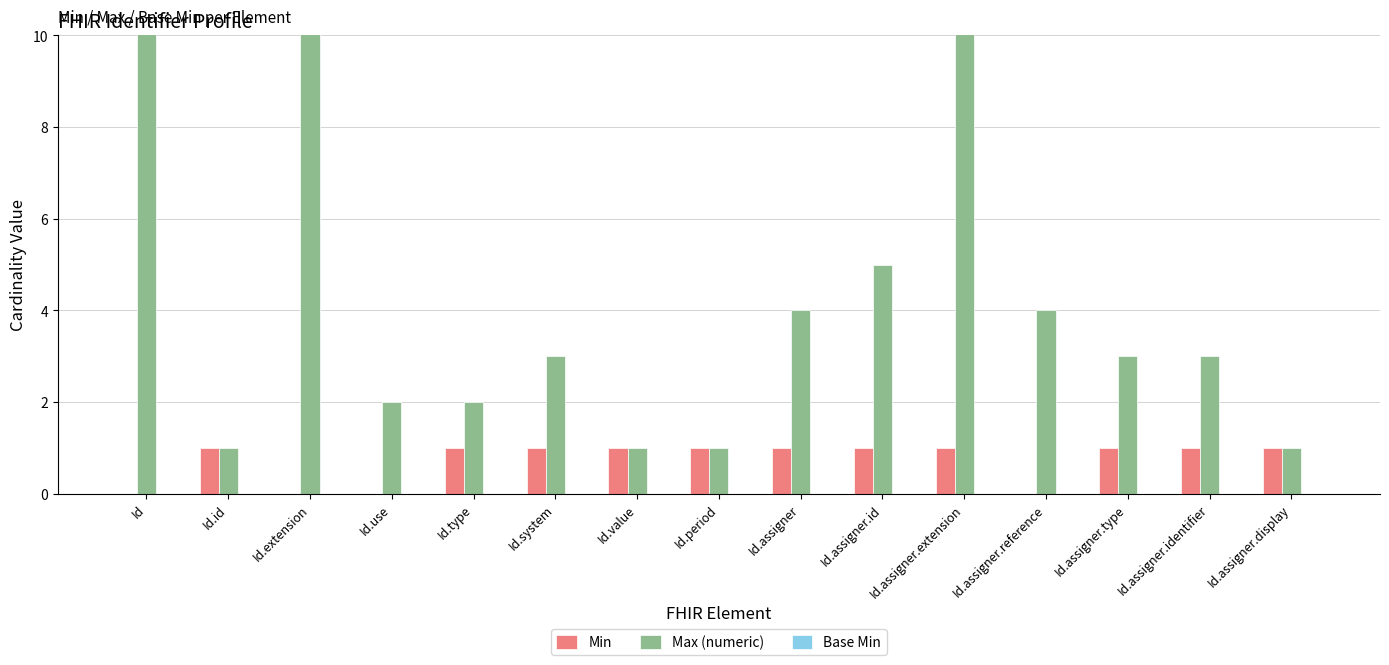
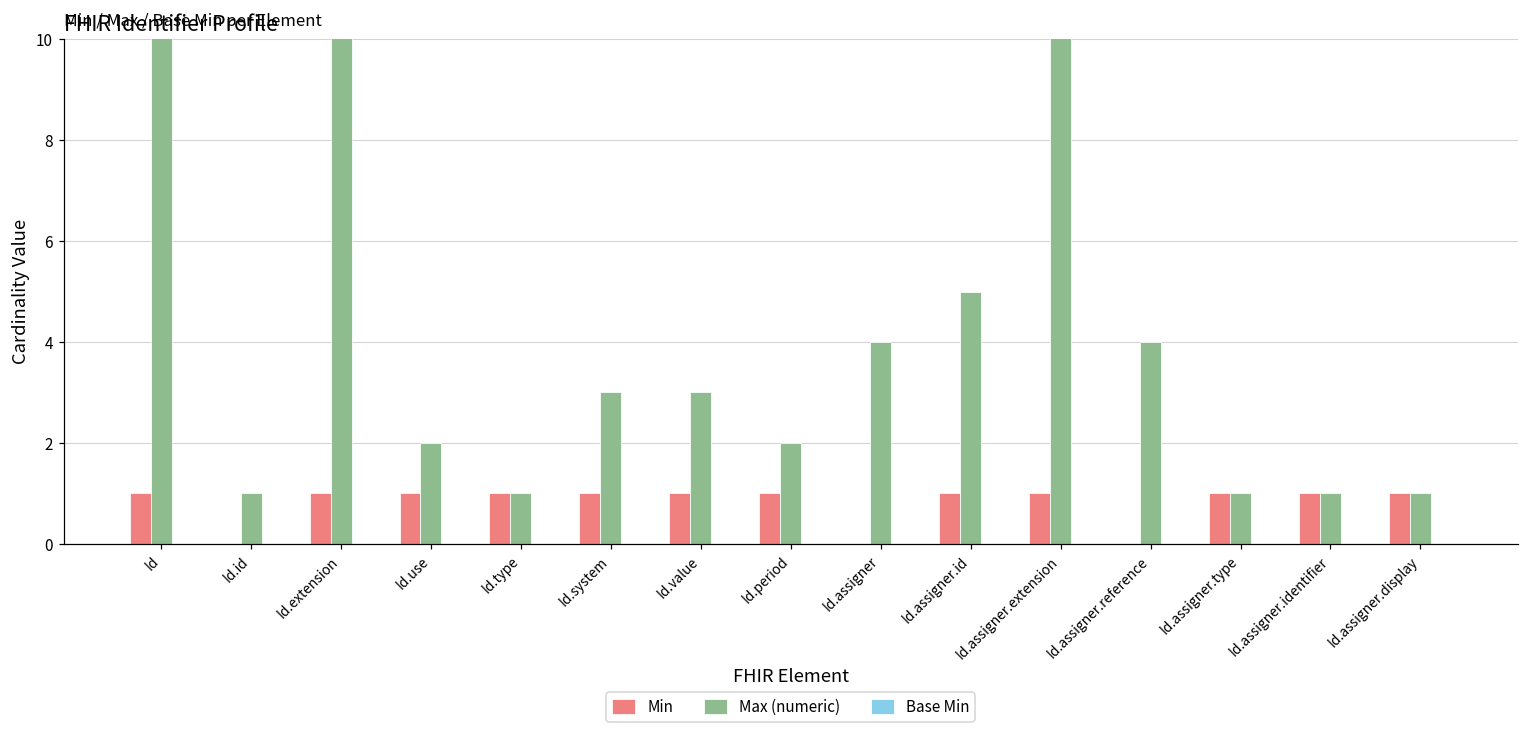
Min, Id: 0 -> 1
Min, Id.id: 1 -> 0
Min, Id.extension: 0 -> 1
Min, Id.use: 0 -> 1
Max (numeric), Id.type: 2 -> 1
Max (numeric), Id.value: 1 -> 3
Max (numeric), Id.period: 1 -> 2
Min, Id.assigner: 1 -> 0
Max (numeric), Id.assigner.type: 3 -> 1
Max (numeric), Id.assigner.identifier: 3 -> 1
